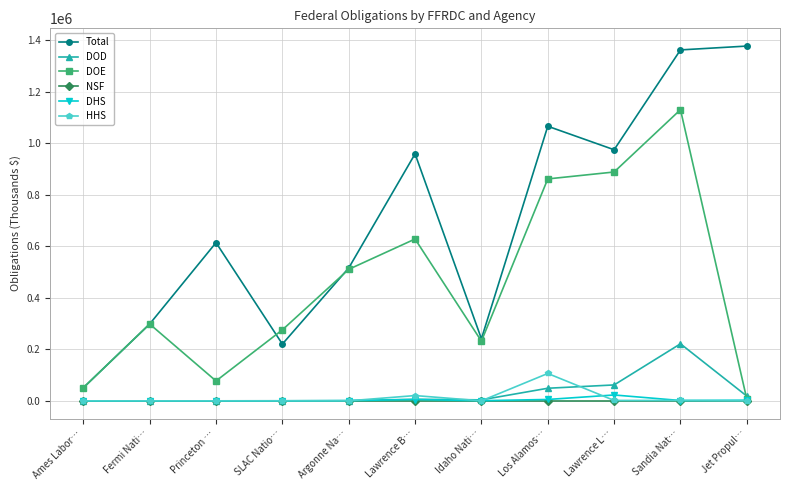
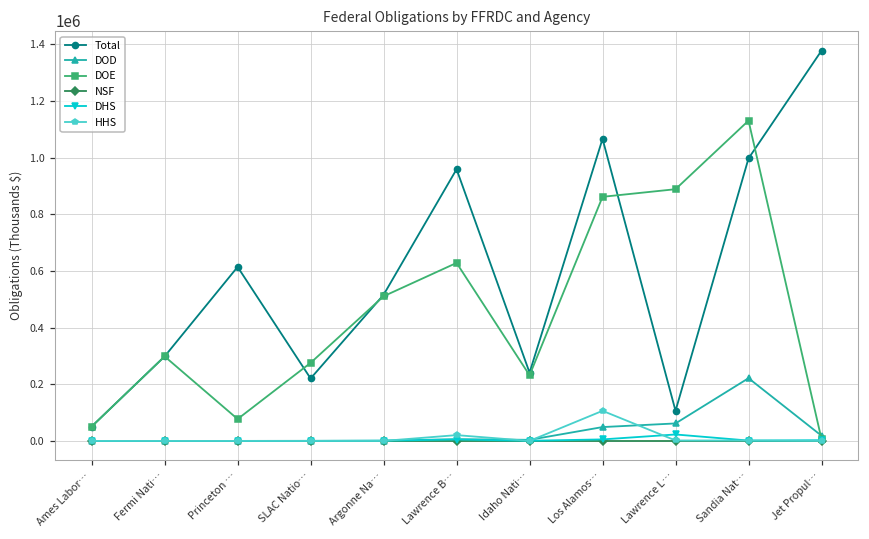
Total, Lawrence L…: 970000 -> 110000
Total, Sandia Nat…: 1360000 -> 1000000
